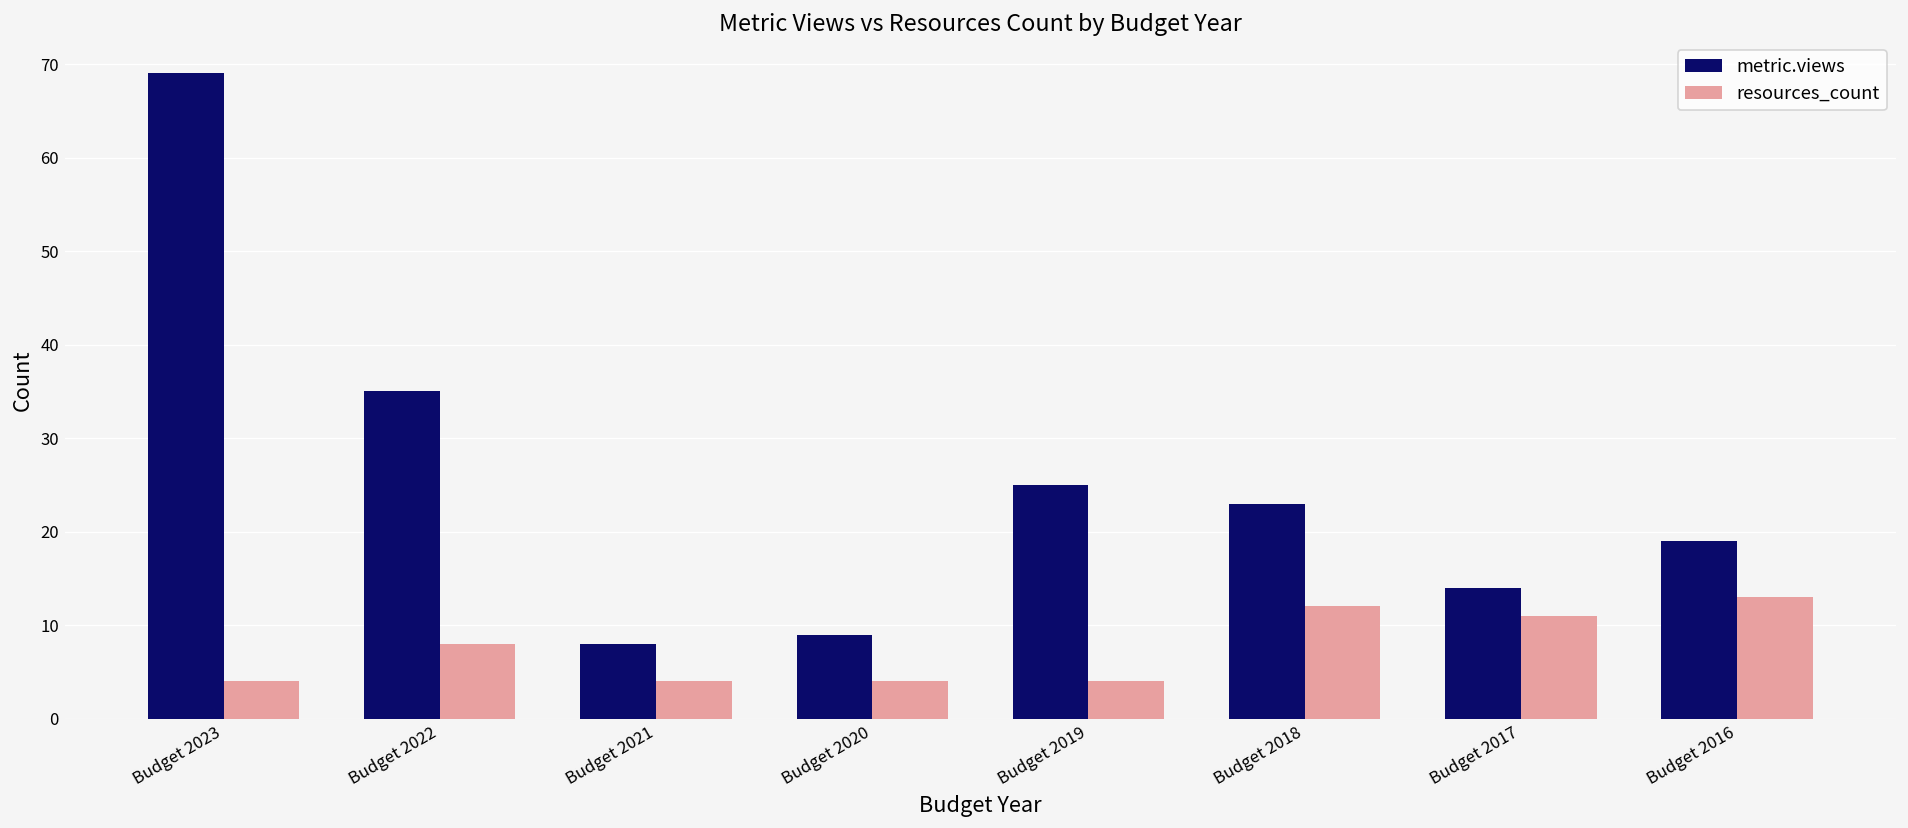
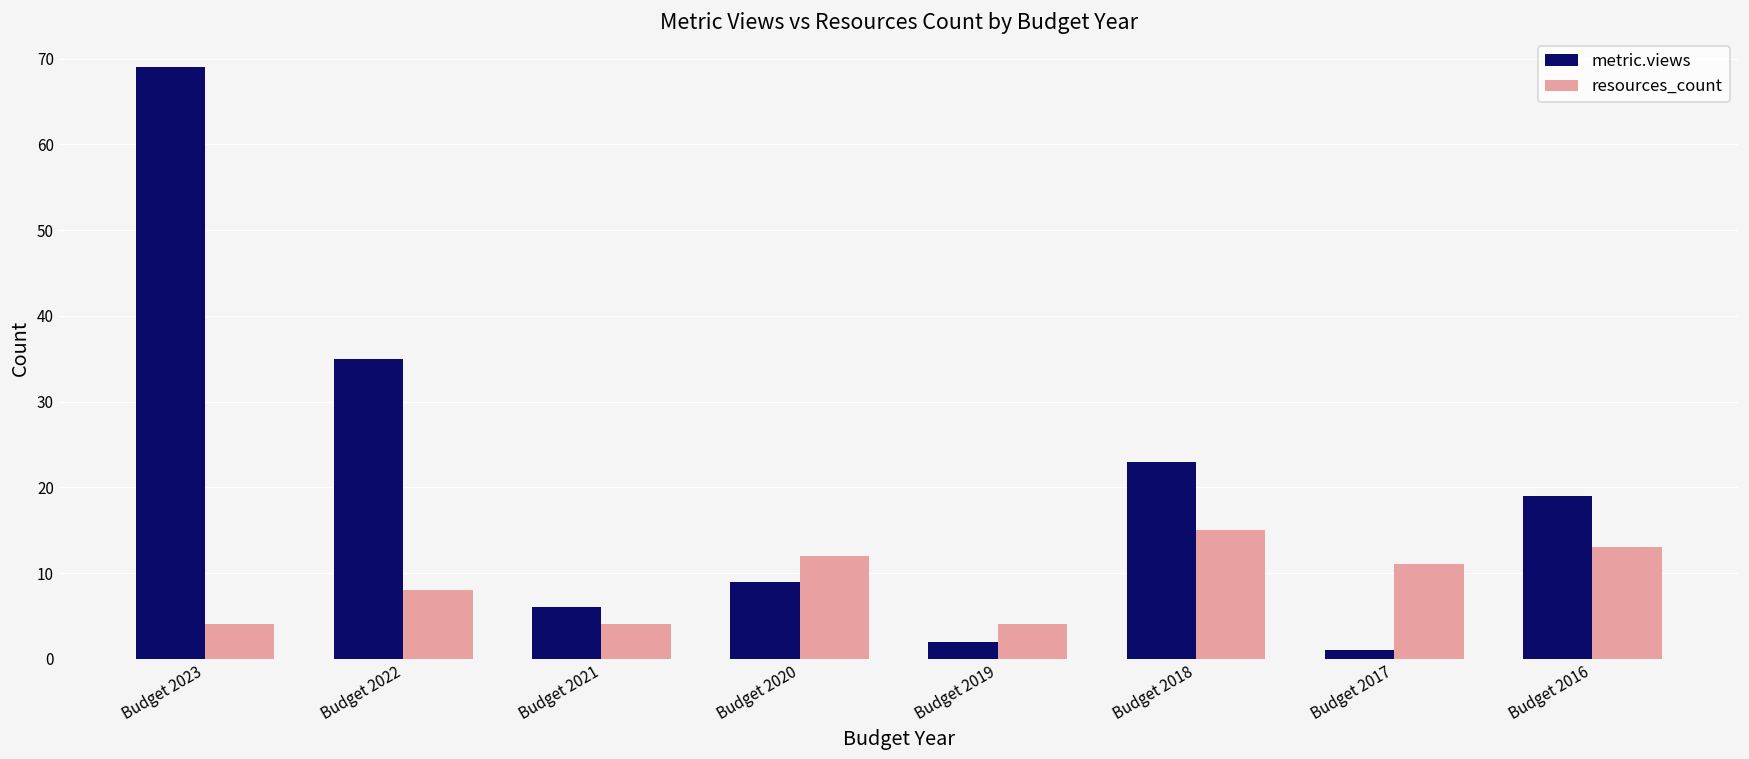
metric.views, Budget 2021: 8 -> 6
resources_count, Budget 2020: 4 -> 12
metric.views, Budget 2019: 25 -> 2
resources_count, Budget 2018: 12 -> 15
metric.views, Budget 2017: 14 -> 1
